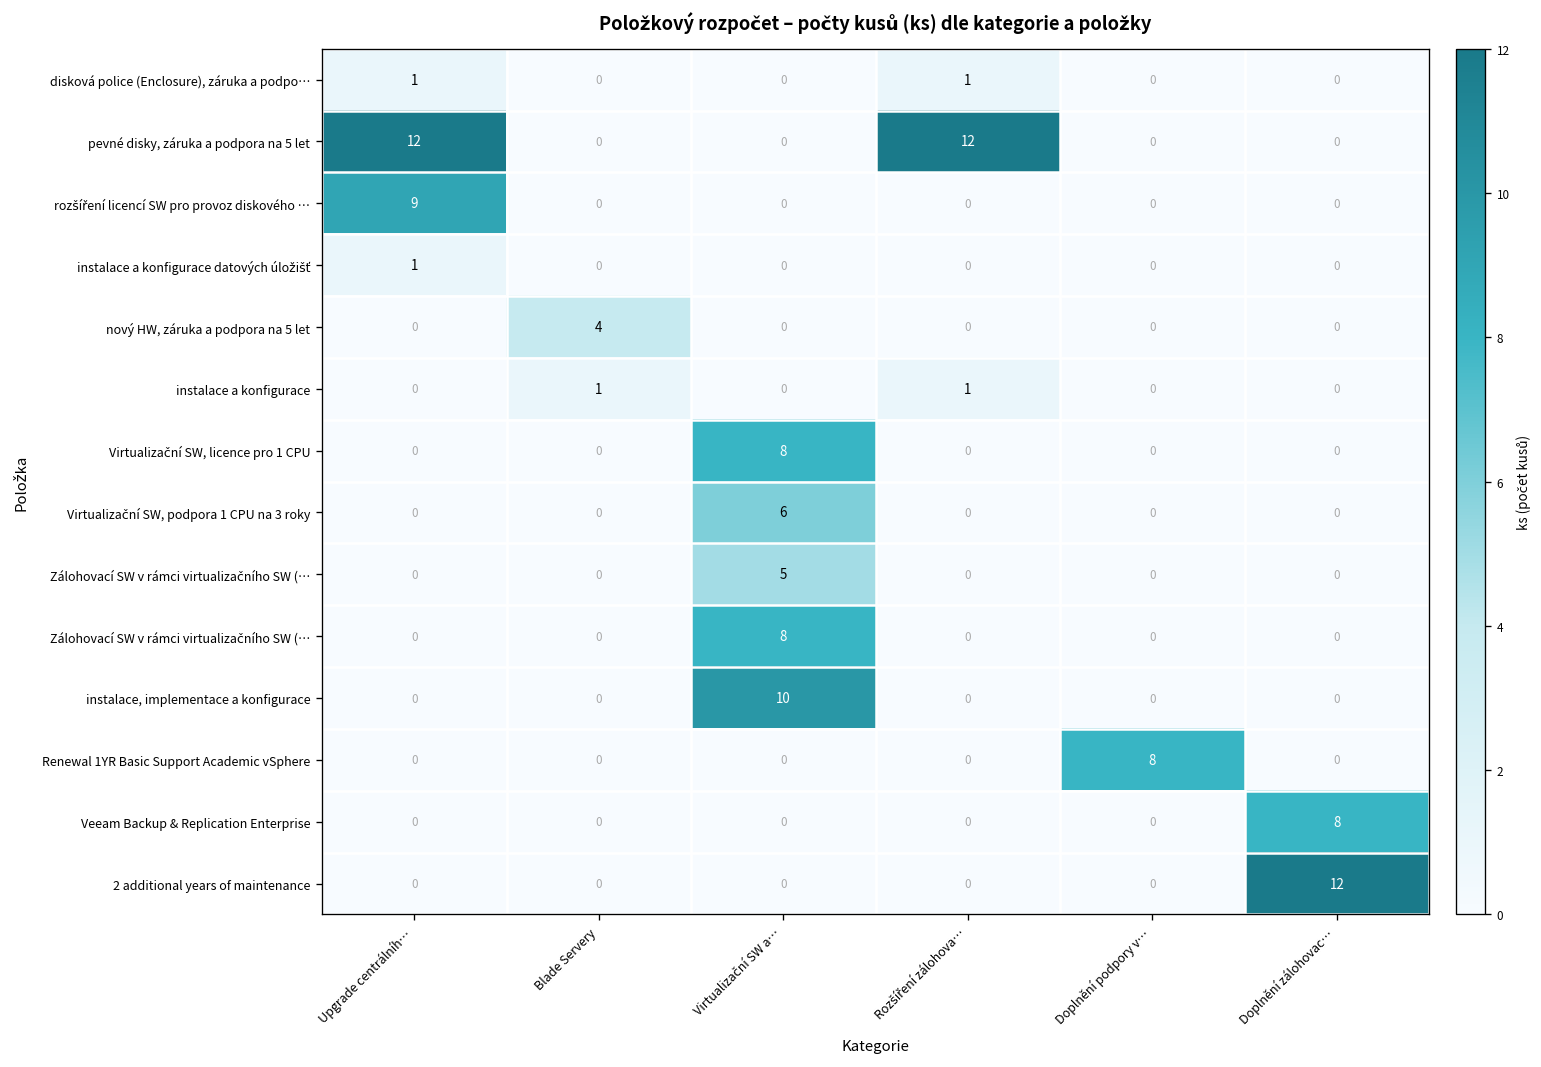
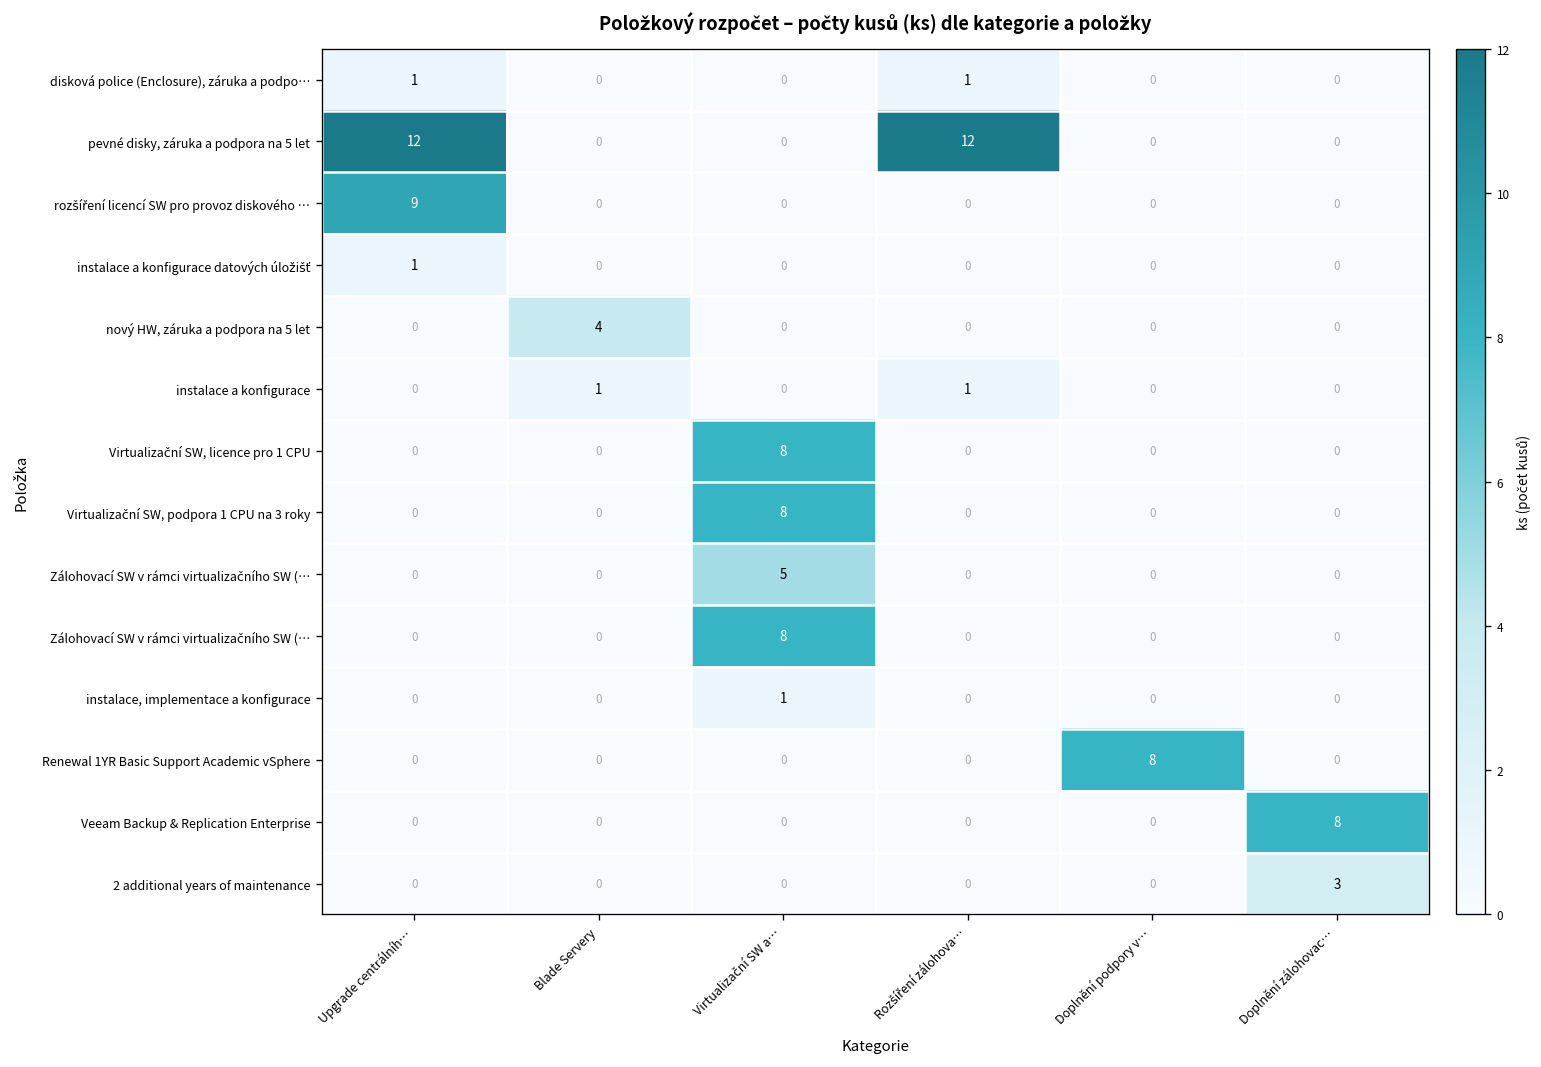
Virtualizační SW, podpora 1 CPU na 3 roky, Virtualizační SW a…: 6 -> 8
instalace, implementace a konfigurace, Virtualizační SW a…: 10 -> 1
2 additional years of maintenance, Doplnění zálohovac…: 12 -> 3
